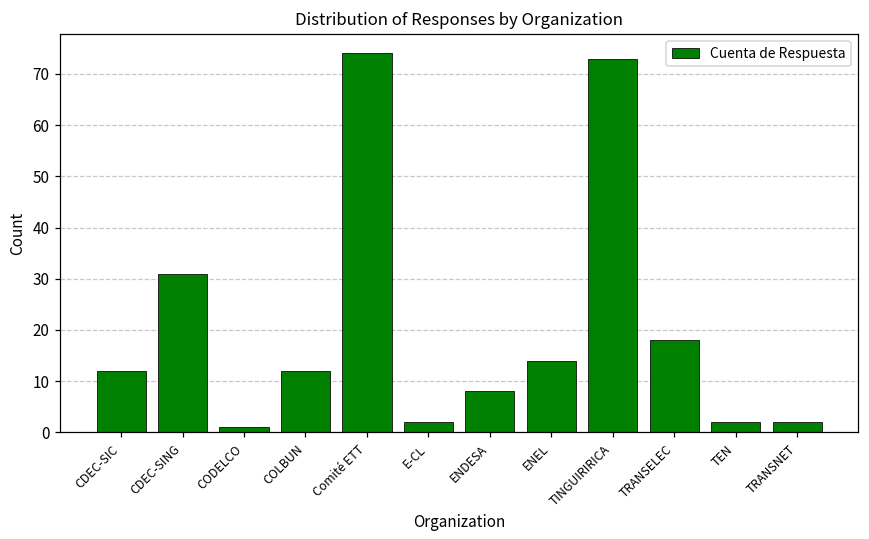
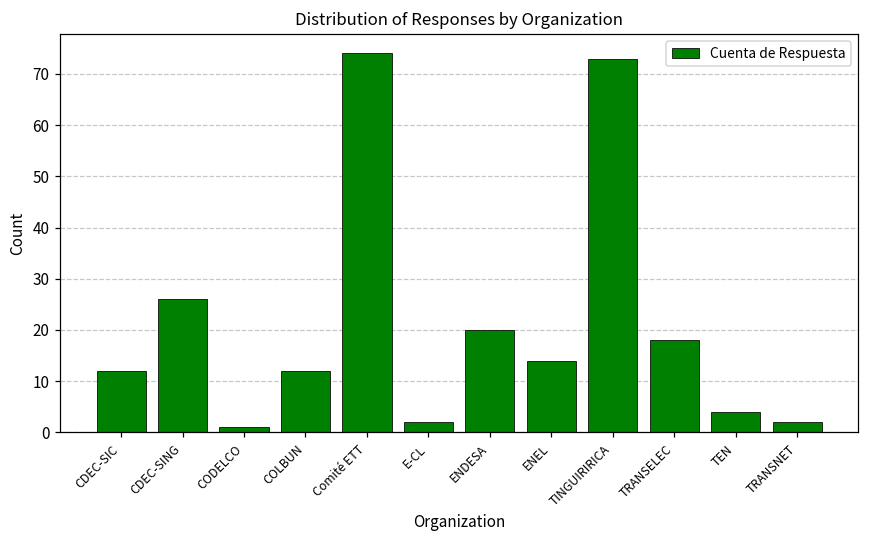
CDEC-SING: 31 -> 26
ENDESA: 8 -> 20
TEN: 2 -> 4
